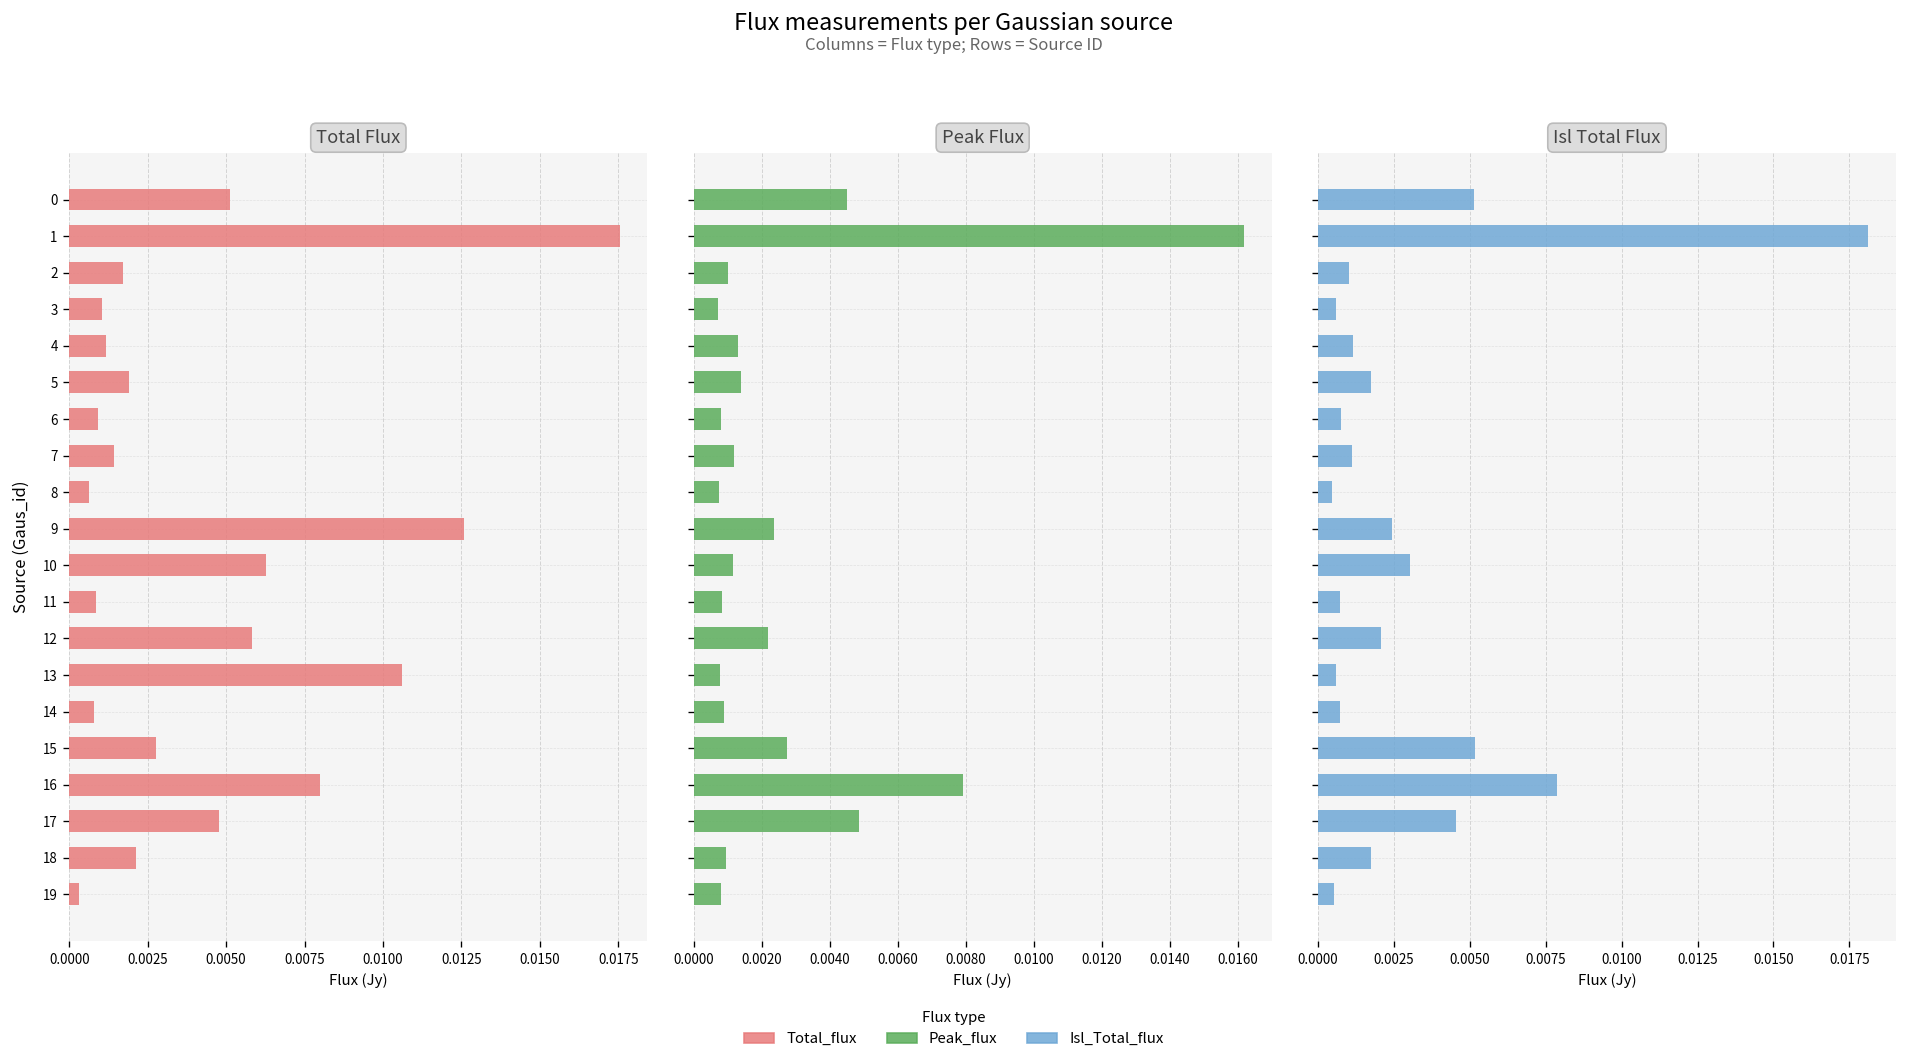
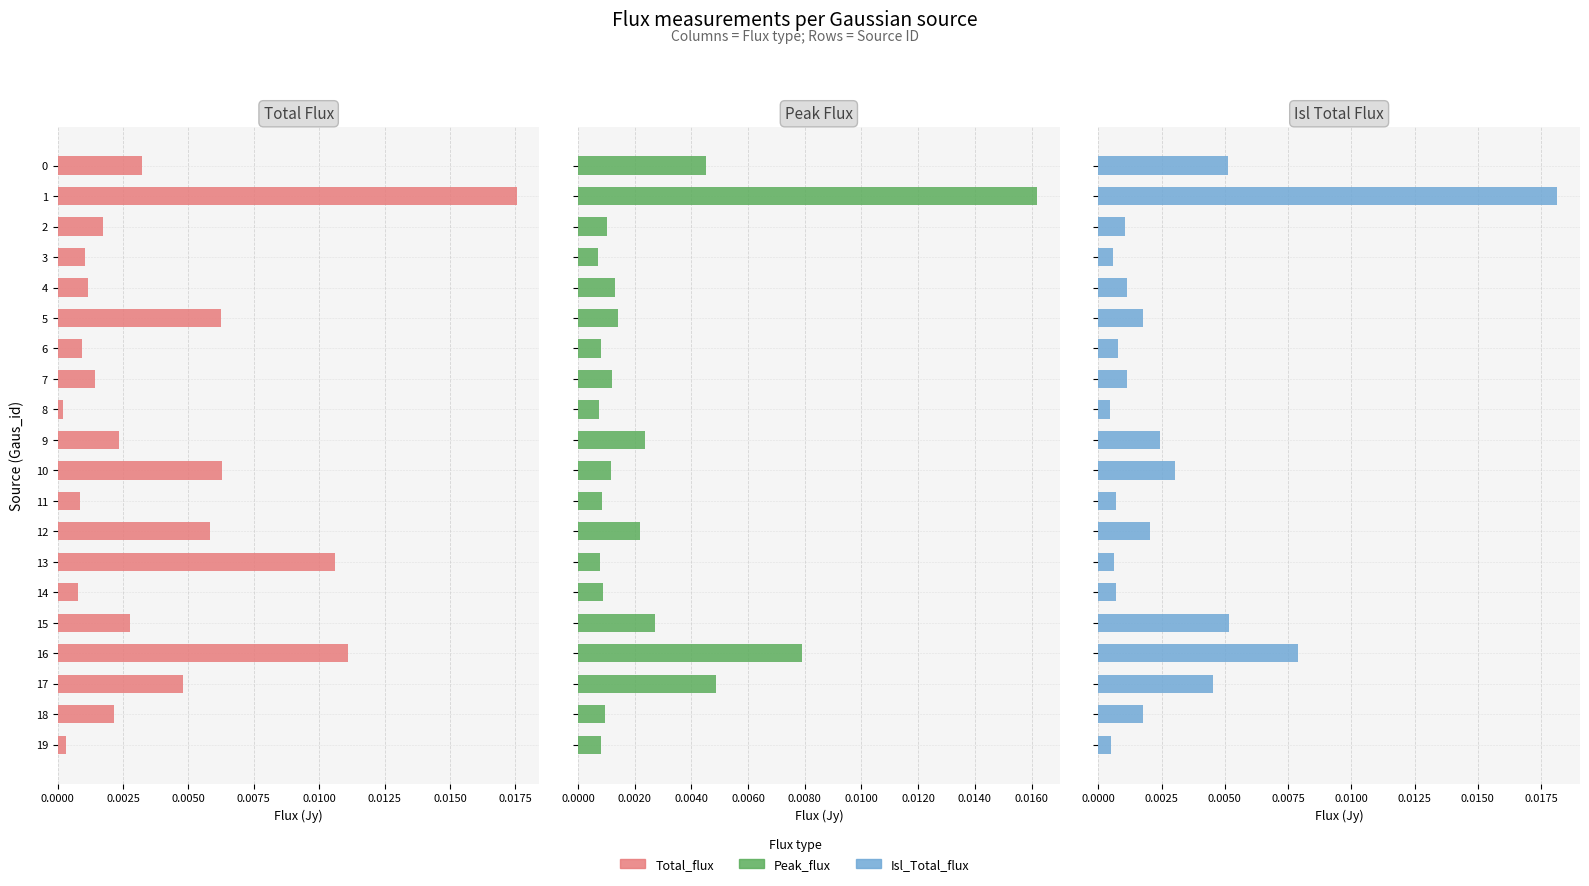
Total Flux, 0: 0.0051 -> 0.0032
Total Flux, 5: 0.0019 -> 0.0063
Total Flux, 8: 0.0006 -> 0.0002
Total Flux, 9: 0.0126 -> 0.0023
Total Flux, 16: 0.0080 -> 0.0111
